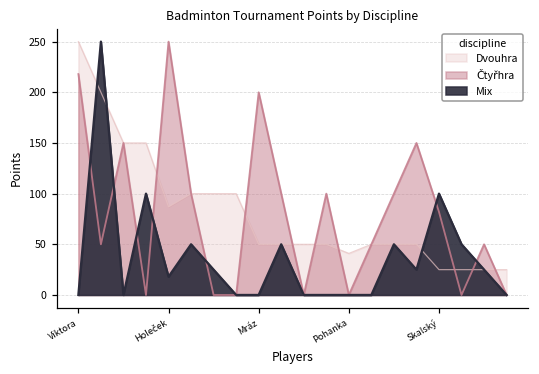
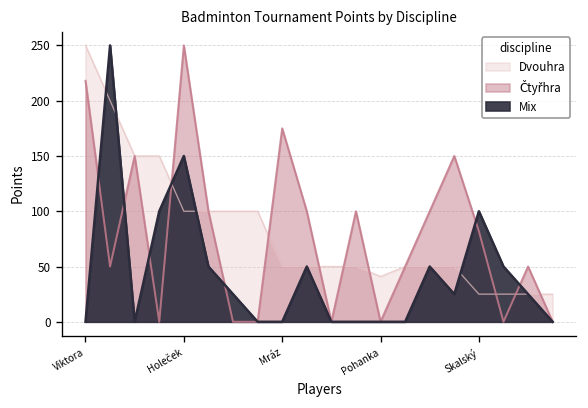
Dvouhra, Holeček: 90 -> 100
Mix, Holeček: 20 -> 150
Čtyřhra, Mráz: 200 -> 180
